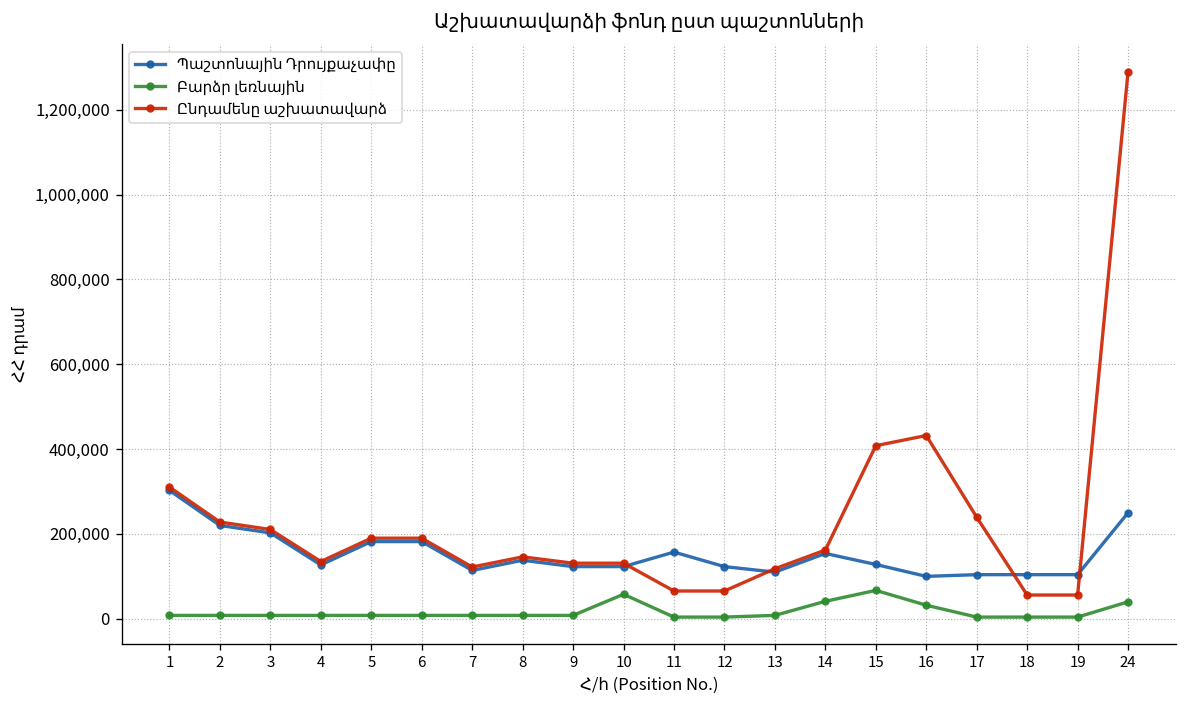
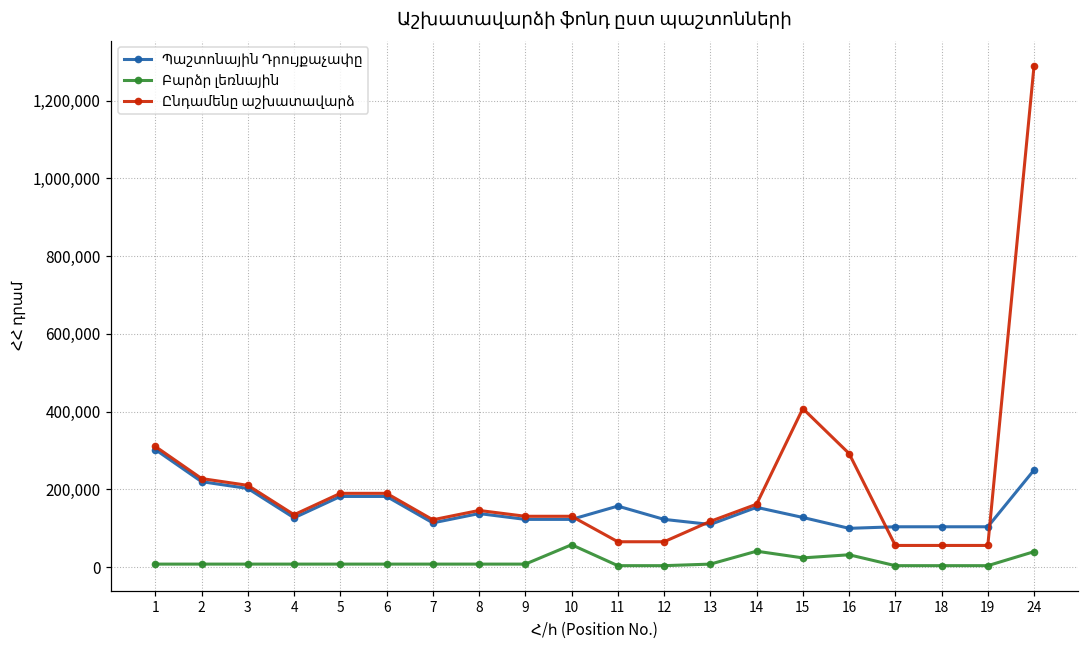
Բարձր լեռնային, 15: 70,000 -> 20,000
Ընդամենը աշխատավարձ, 16: 430,000 -> 290,000
Ընդամենը աշխատավարձ, 17: 240,000 -> 60,000
